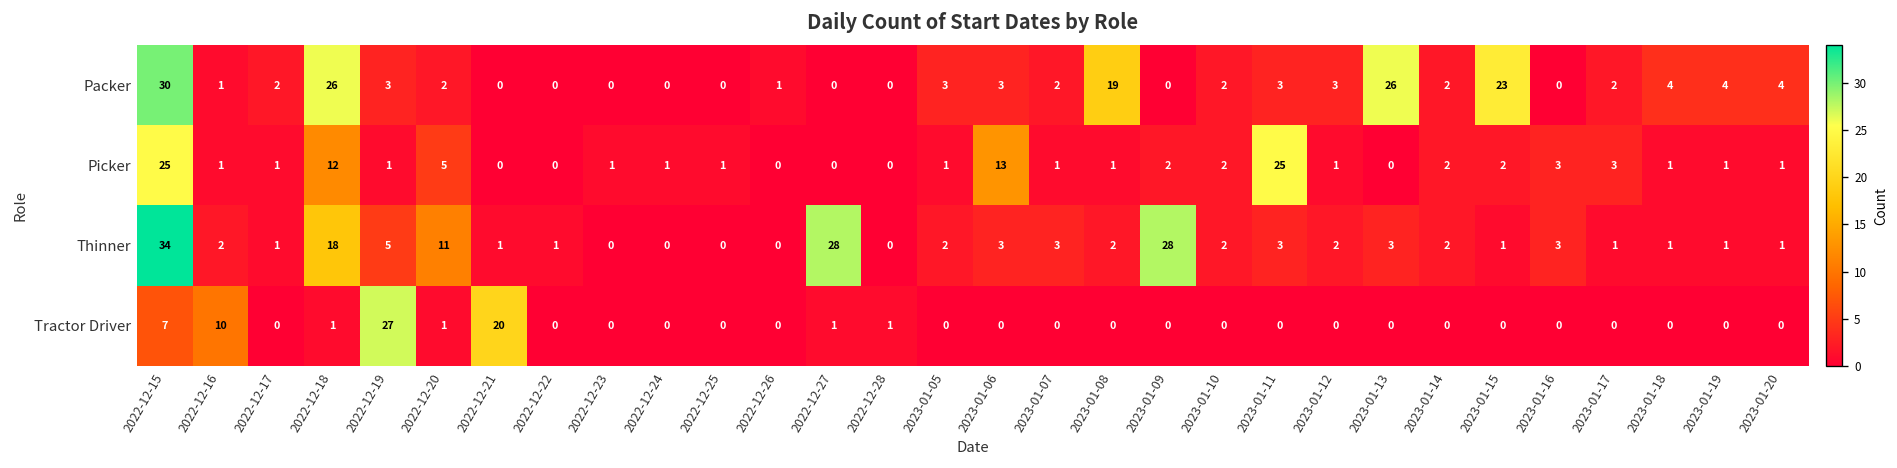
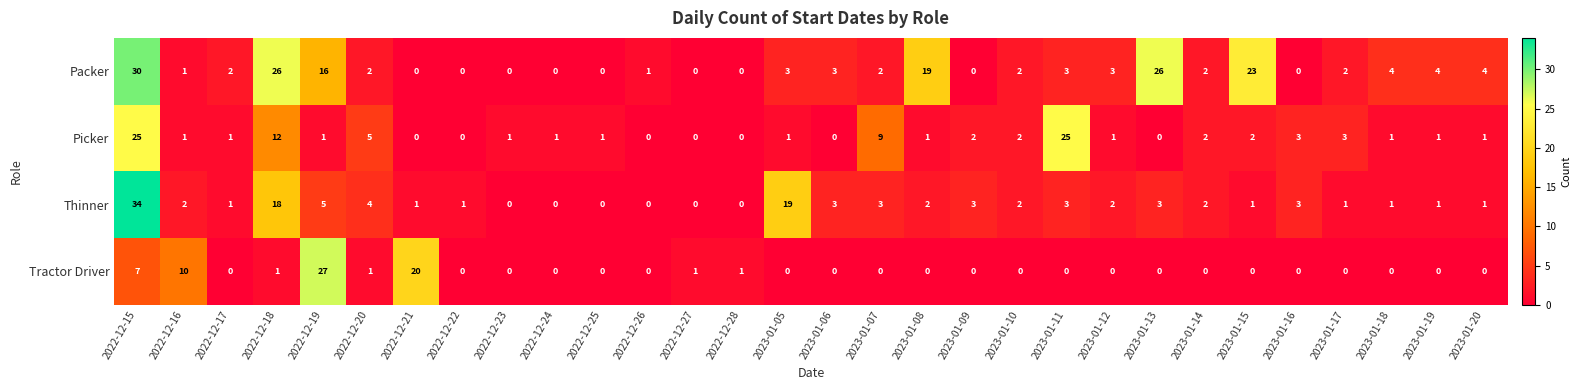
Packer, 2022-12-19: 3 -> 16
Picker, 2023-01-06: 13 -> 0
Picker, 2023-01-07: 1 -> 9
Thinner, 2022-12-20: 11 -> 4
Thinner, 2022-12-27: 28 -> 0
Thinner, 2023-01-05: 2 -> 19
Thinner, 2023-01-09: 28 -> 3
